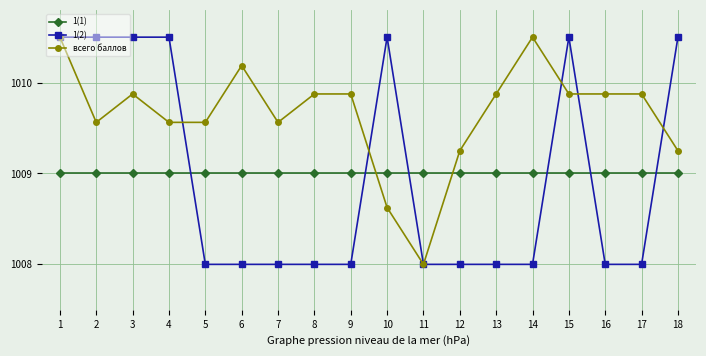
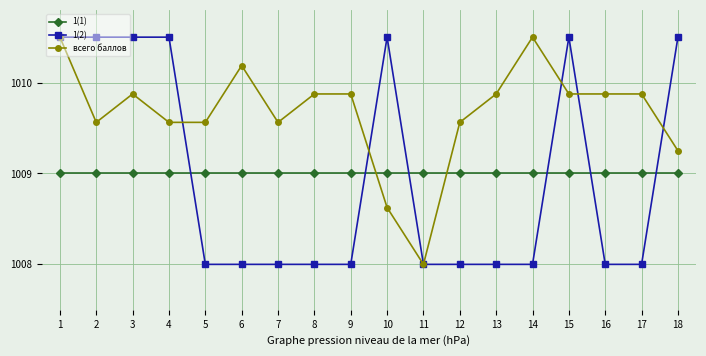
всего баллов, 12: 1009.3 -> 1009.6
